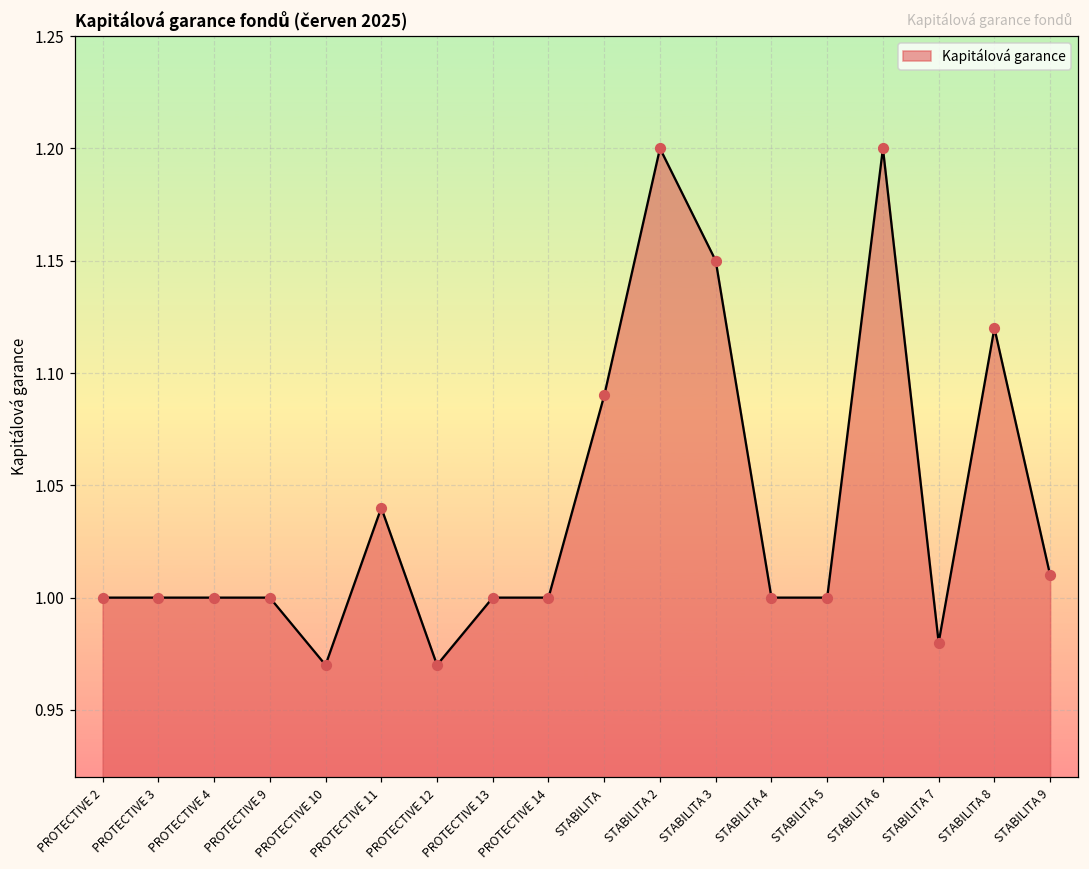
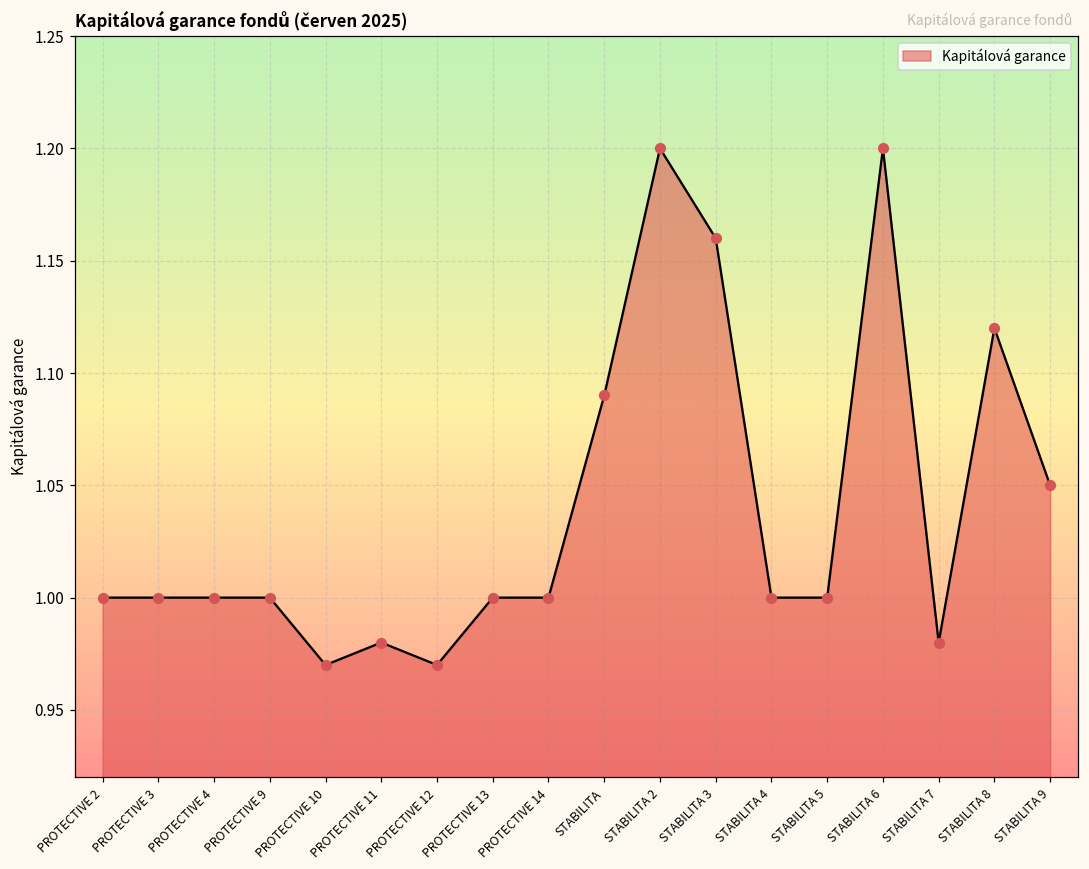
PROTECTIVE 11: 1.04 -> 0.98
STABILITA 3: 1.15 -> 1.16
STABILITA 9: 1.01 -> 1.05
